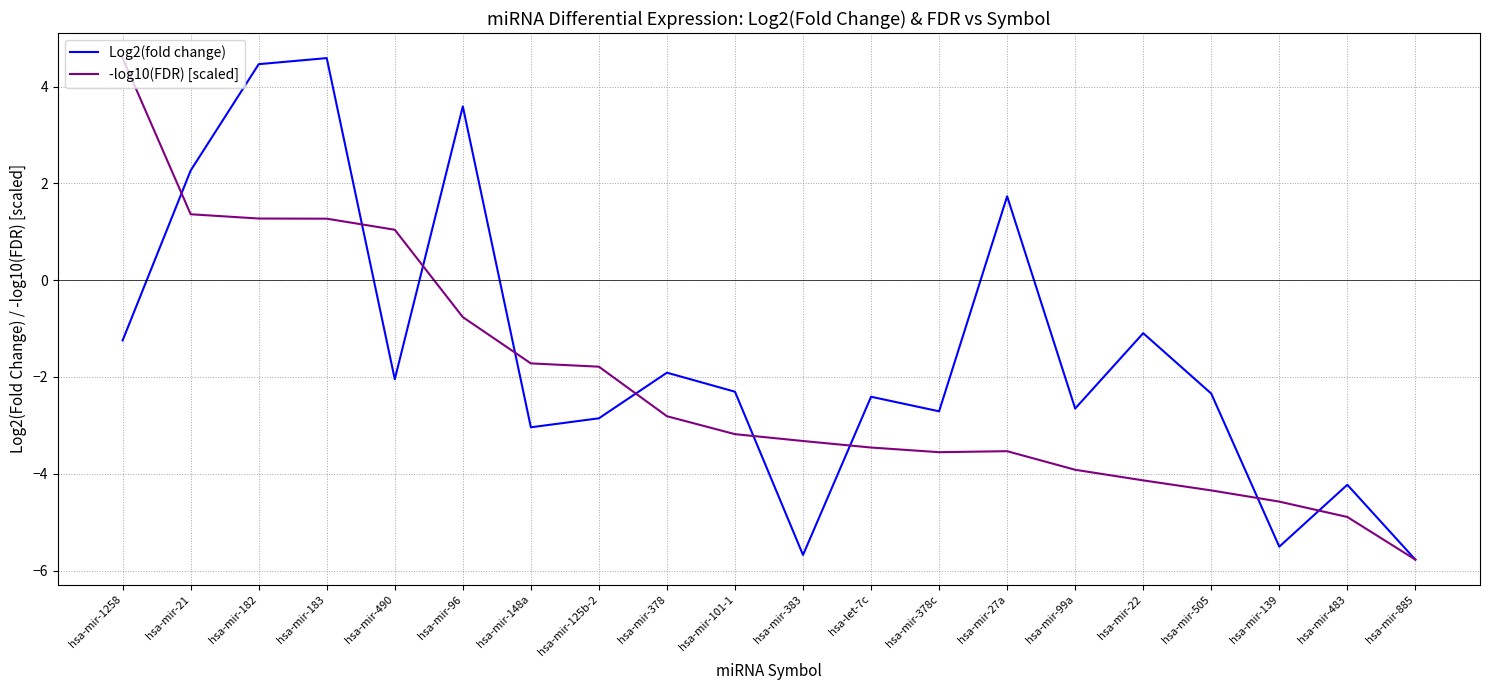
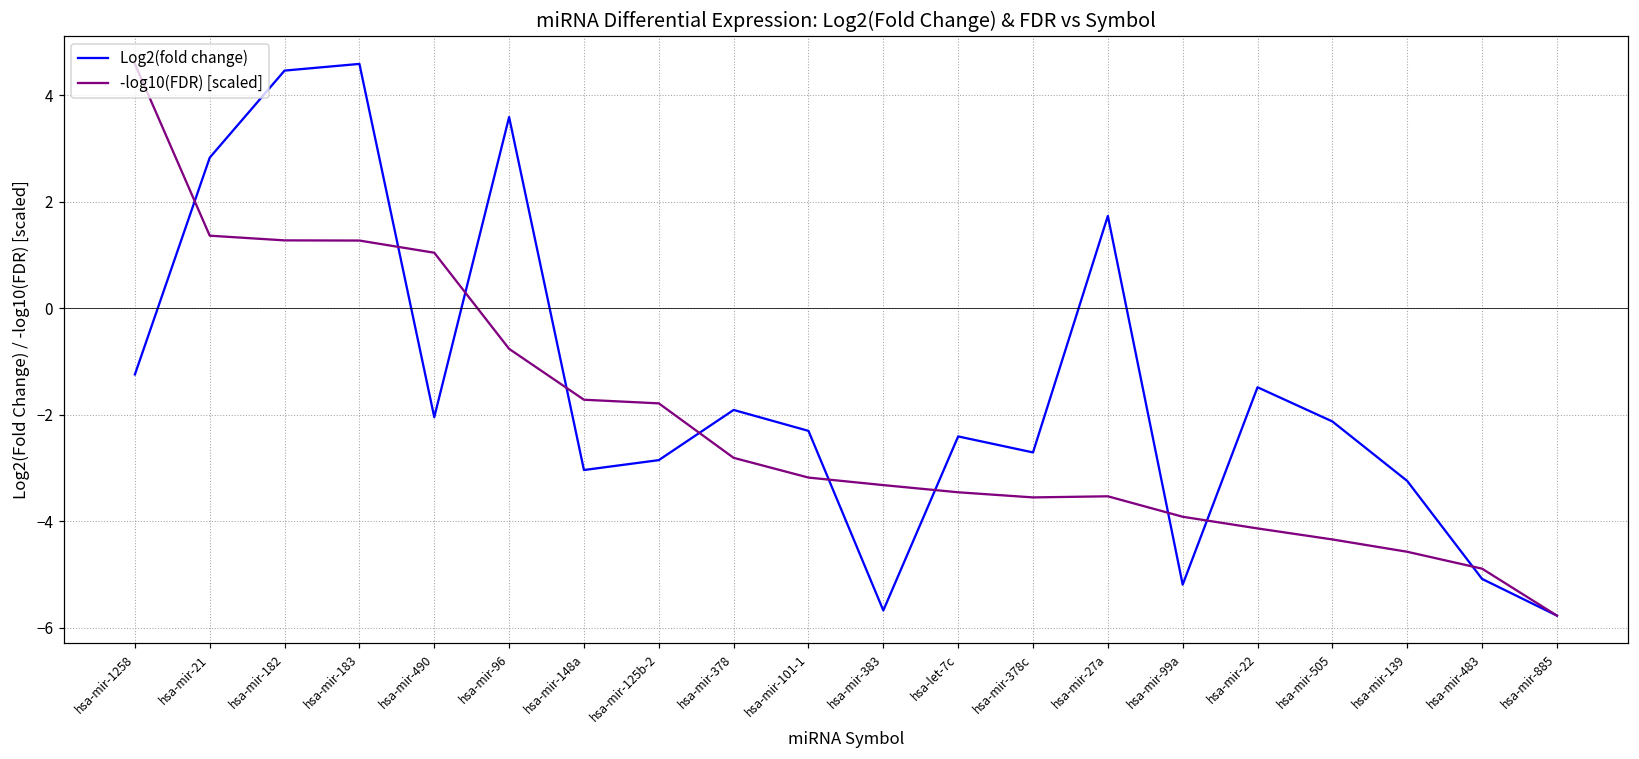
Log2(fold change), hsa-mir-21: 2.3 -> 2.8
Log2(fold change), hsa-mir-99a: -2.7 -> -5.2
Log2(fold change), hsa-mir-22: -1.1 -> -1.5
Log2(fold change), hsa-mir-505: -2.3 -> -2.1
Log2(fold change), hsa-mir-139: -5.5 -> -3.2
Log2(fold change), hsa-mir-483: -4.2 -> -5.1
